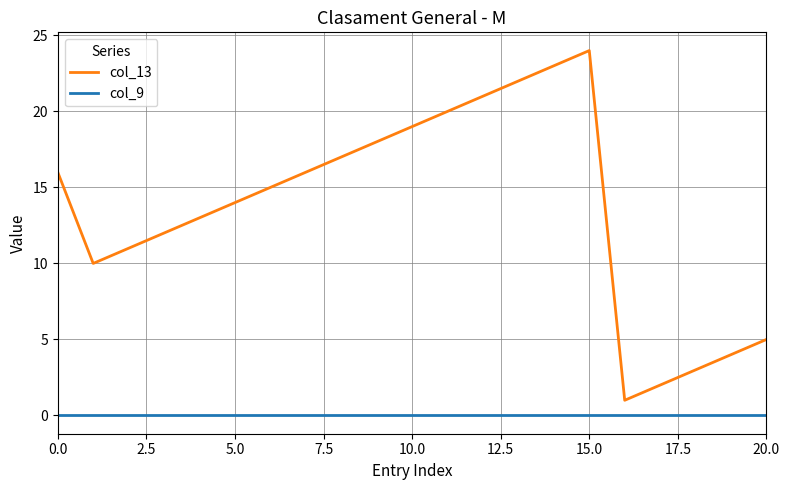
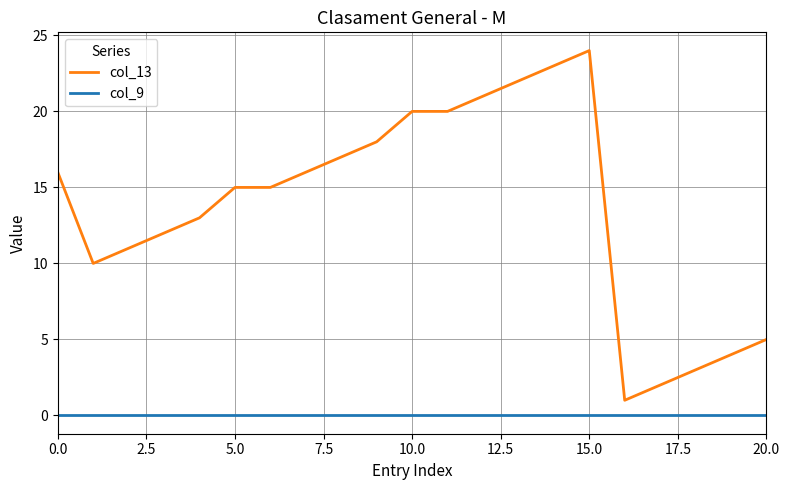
col_13, 5.0: 14 -> 15
col_13, 10.0: 19 -> 20
